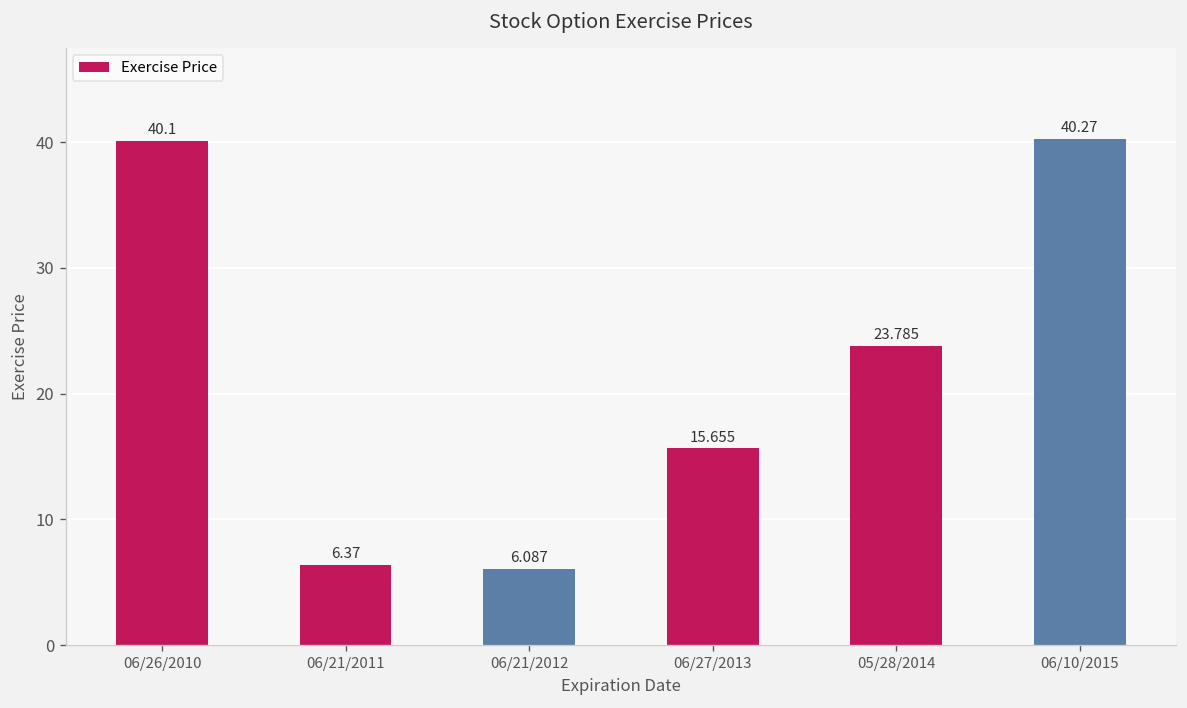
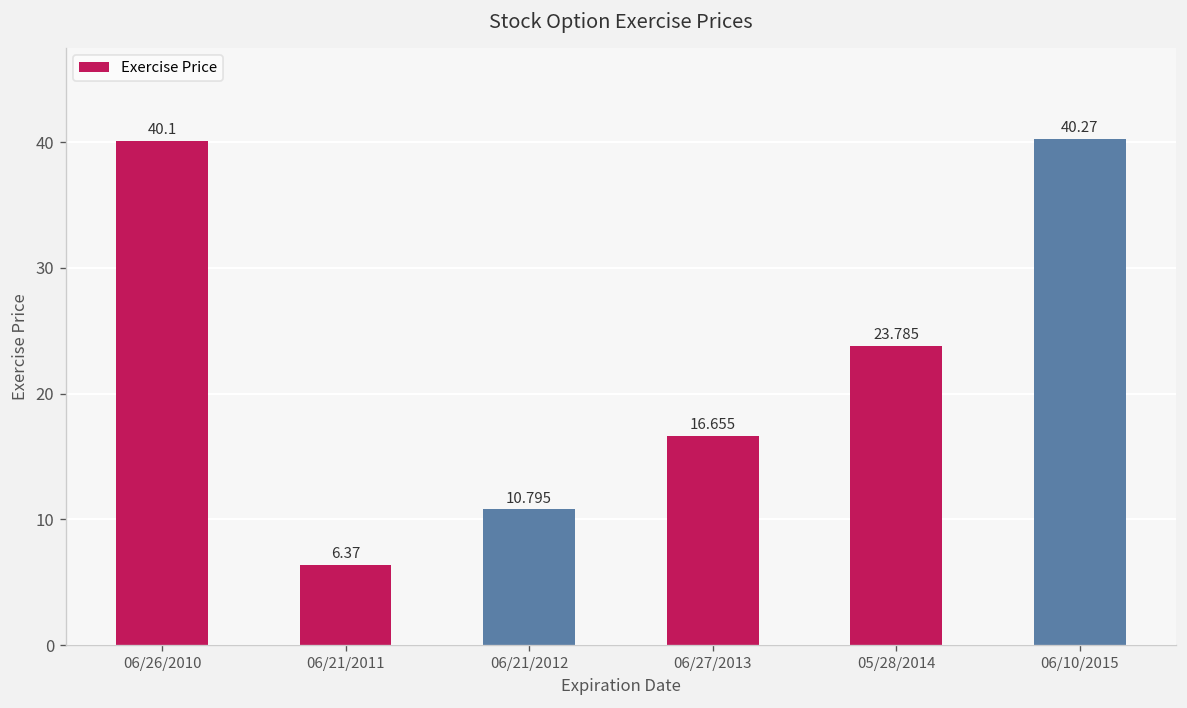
06/21/2012: 6.087 -> 10.795
06/27/2013: 15.655 -> 16.655
